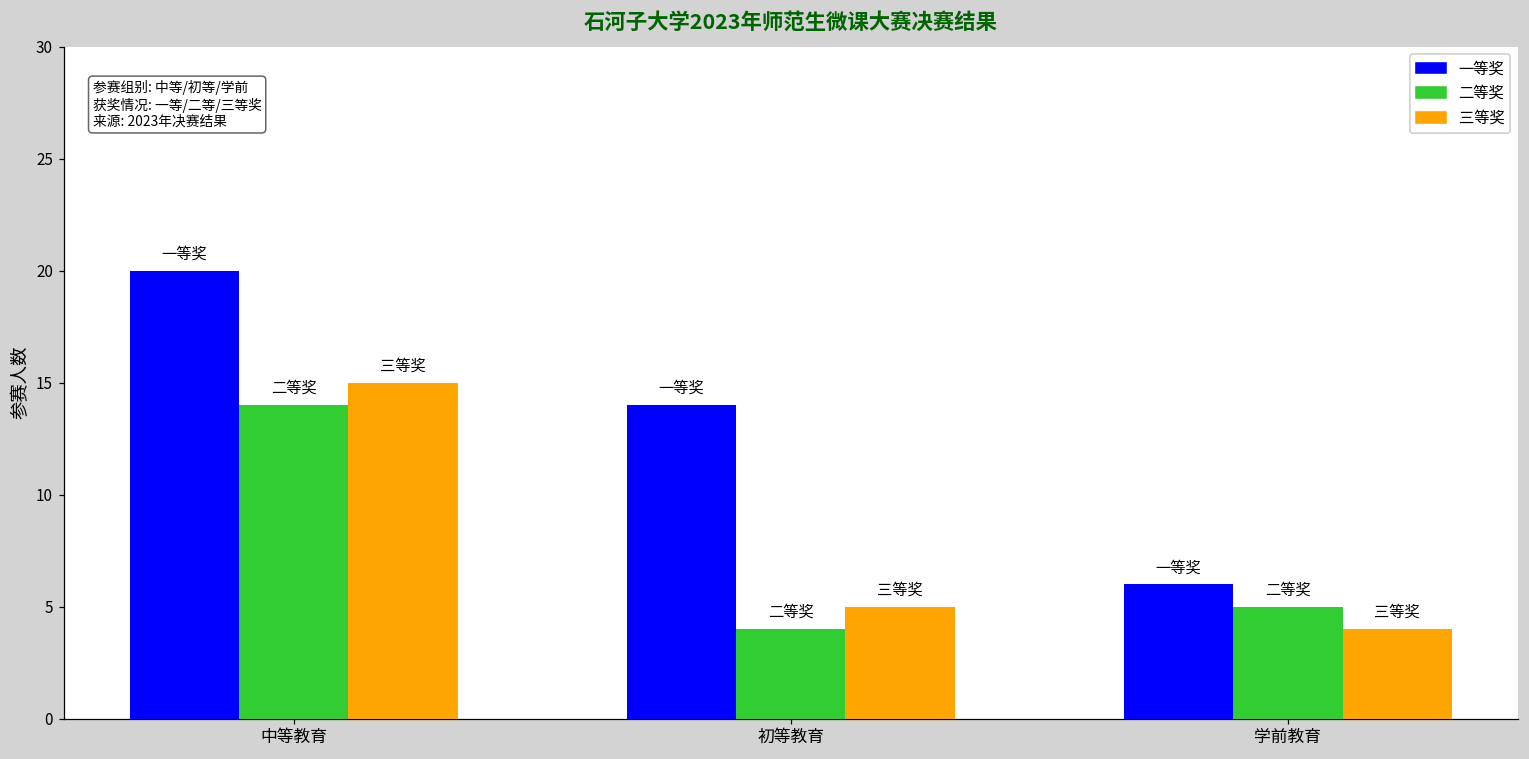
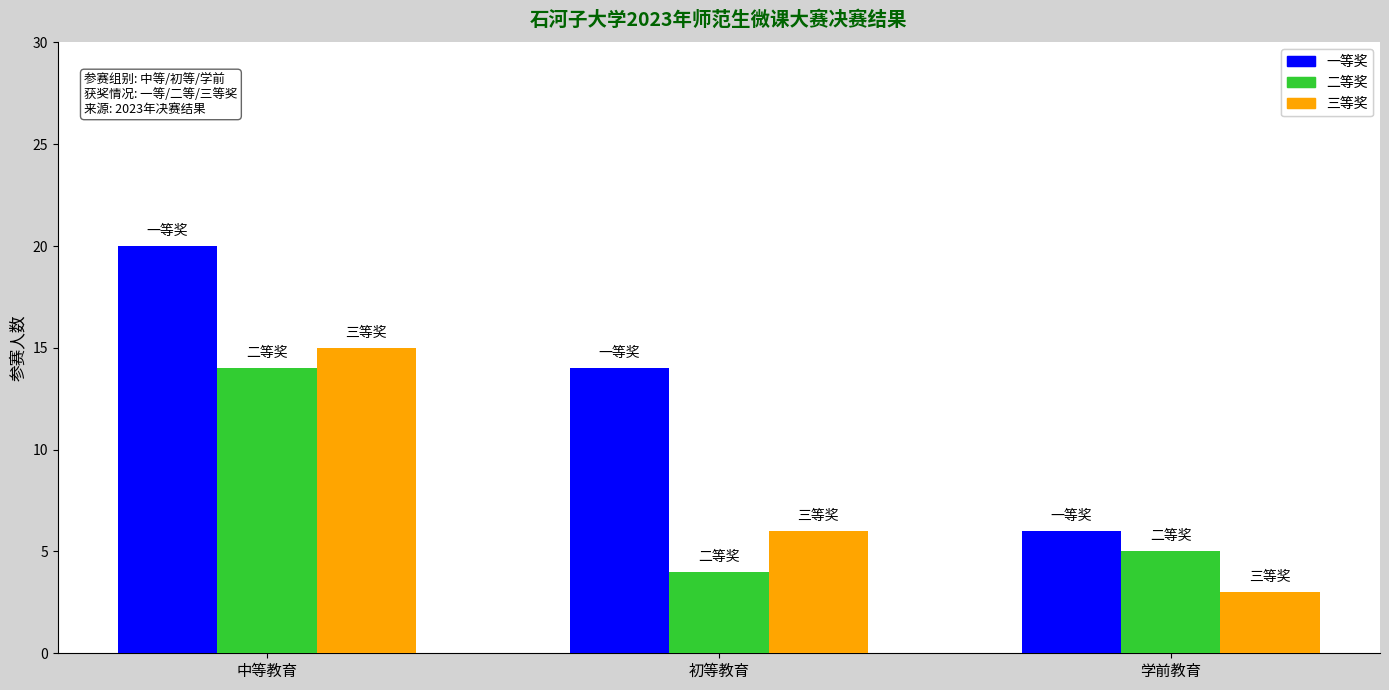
三等奖, 初等教育: 5 -> 6
三等奖, 学前教育: 4 -> 3
